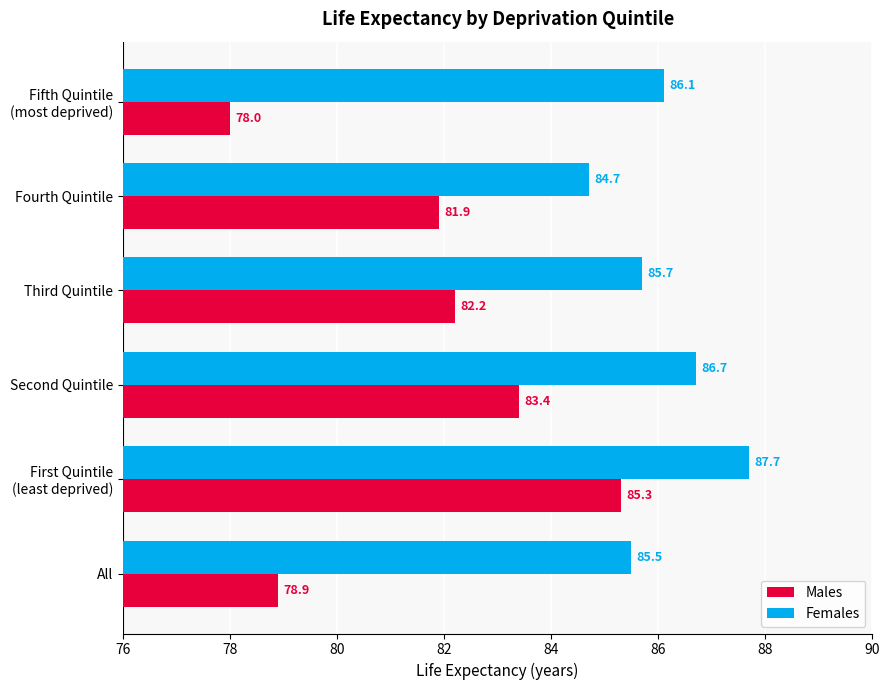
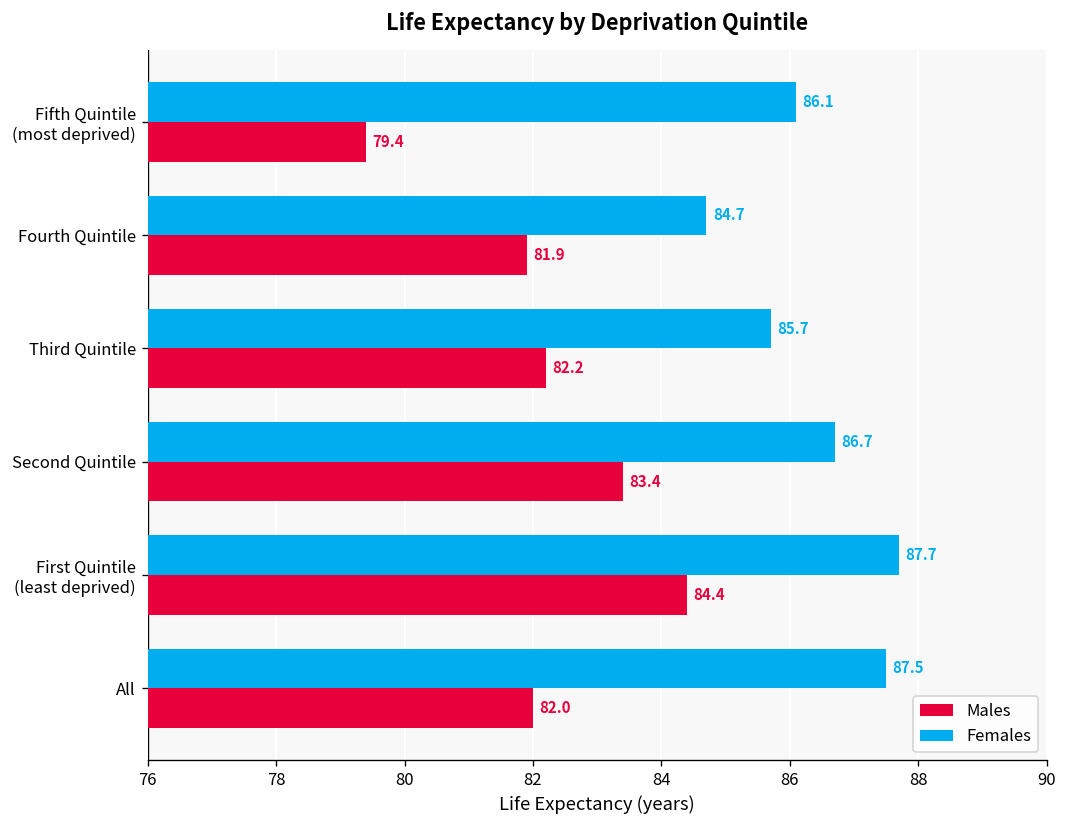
Males, Fifth Quintile (most deprived): 78.0 -> 79.4
Males, First Quintile (least deprived): 85.3 -> 84.4
Females, All: 85.5 -> 87.5
Males, All: 78.9 -> 82.0
